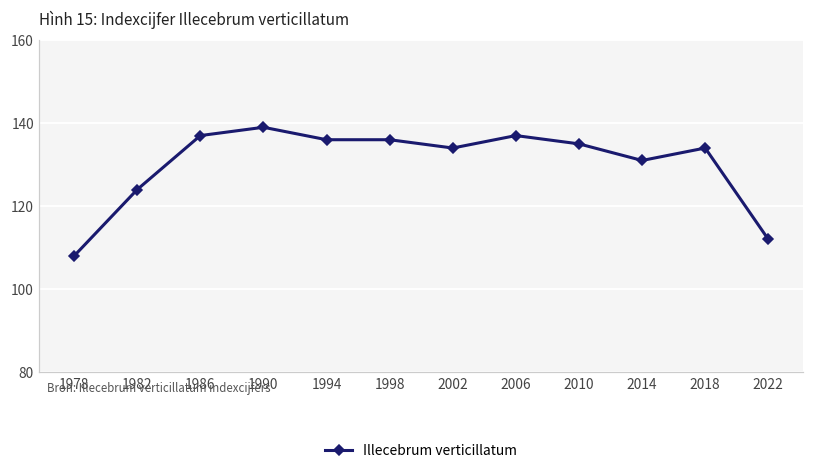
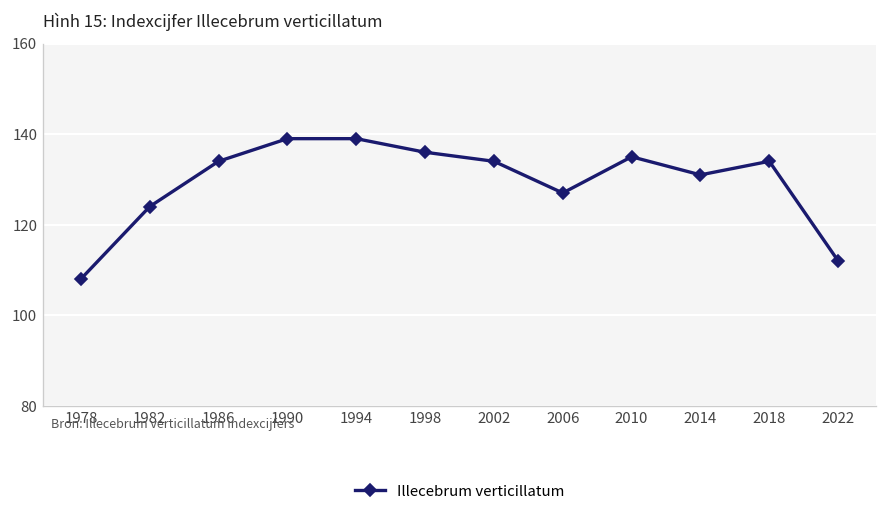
1986: 137 -> 134
1994: 136 -> 139
2006: 137 -> 127
